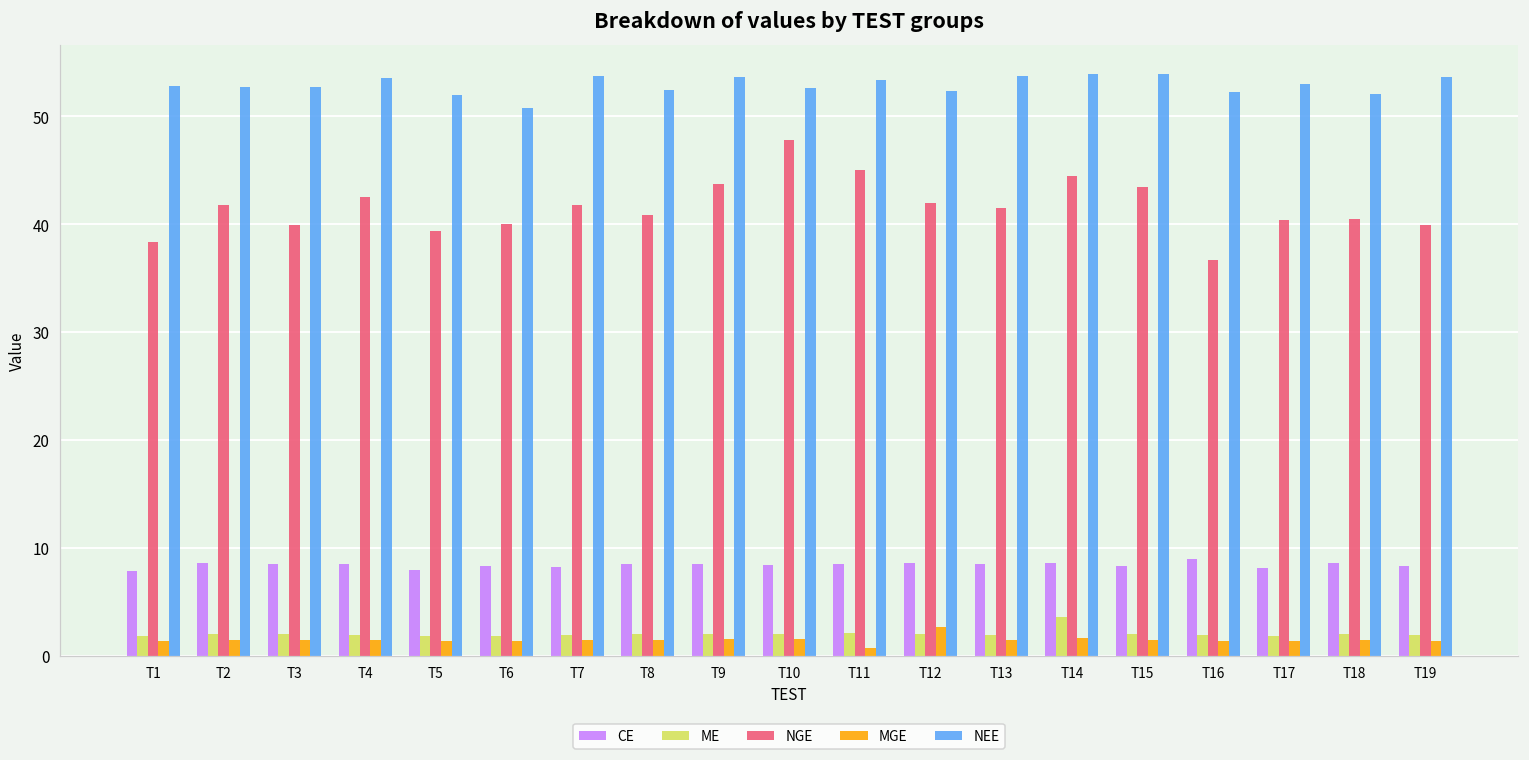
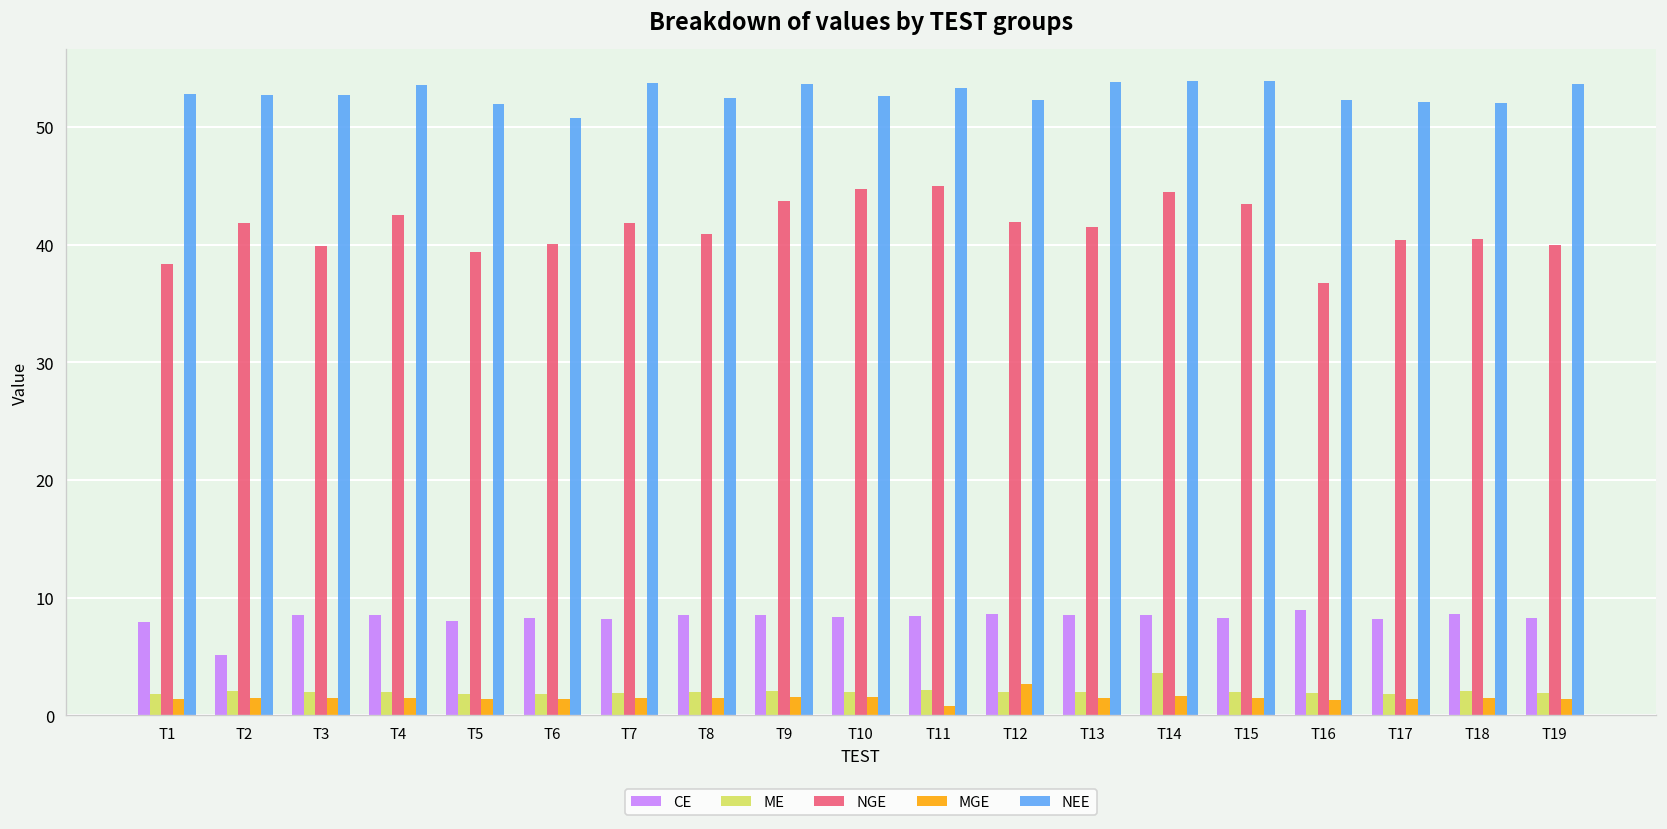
CE, T2: 9 -> 5
NGE, T10: 48 -> 45
NEE, T17: 53 -> 52
